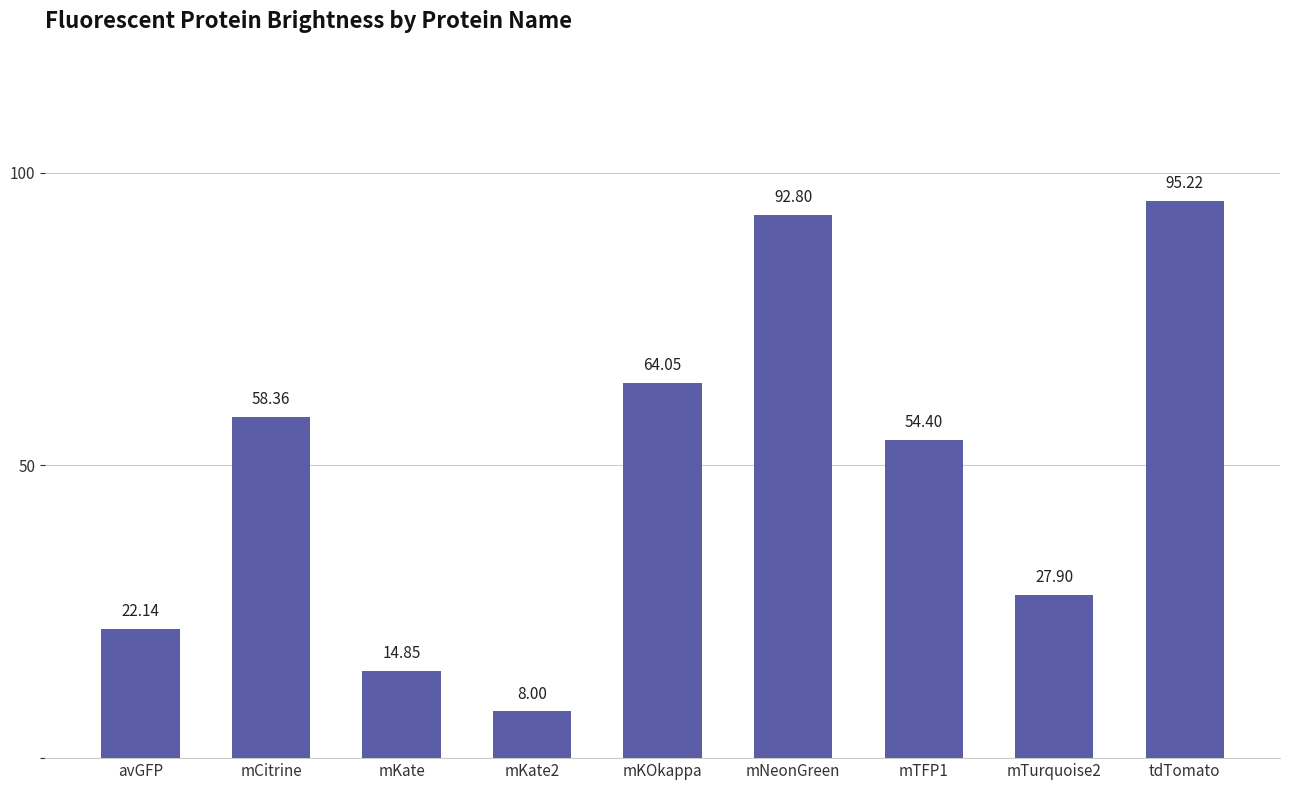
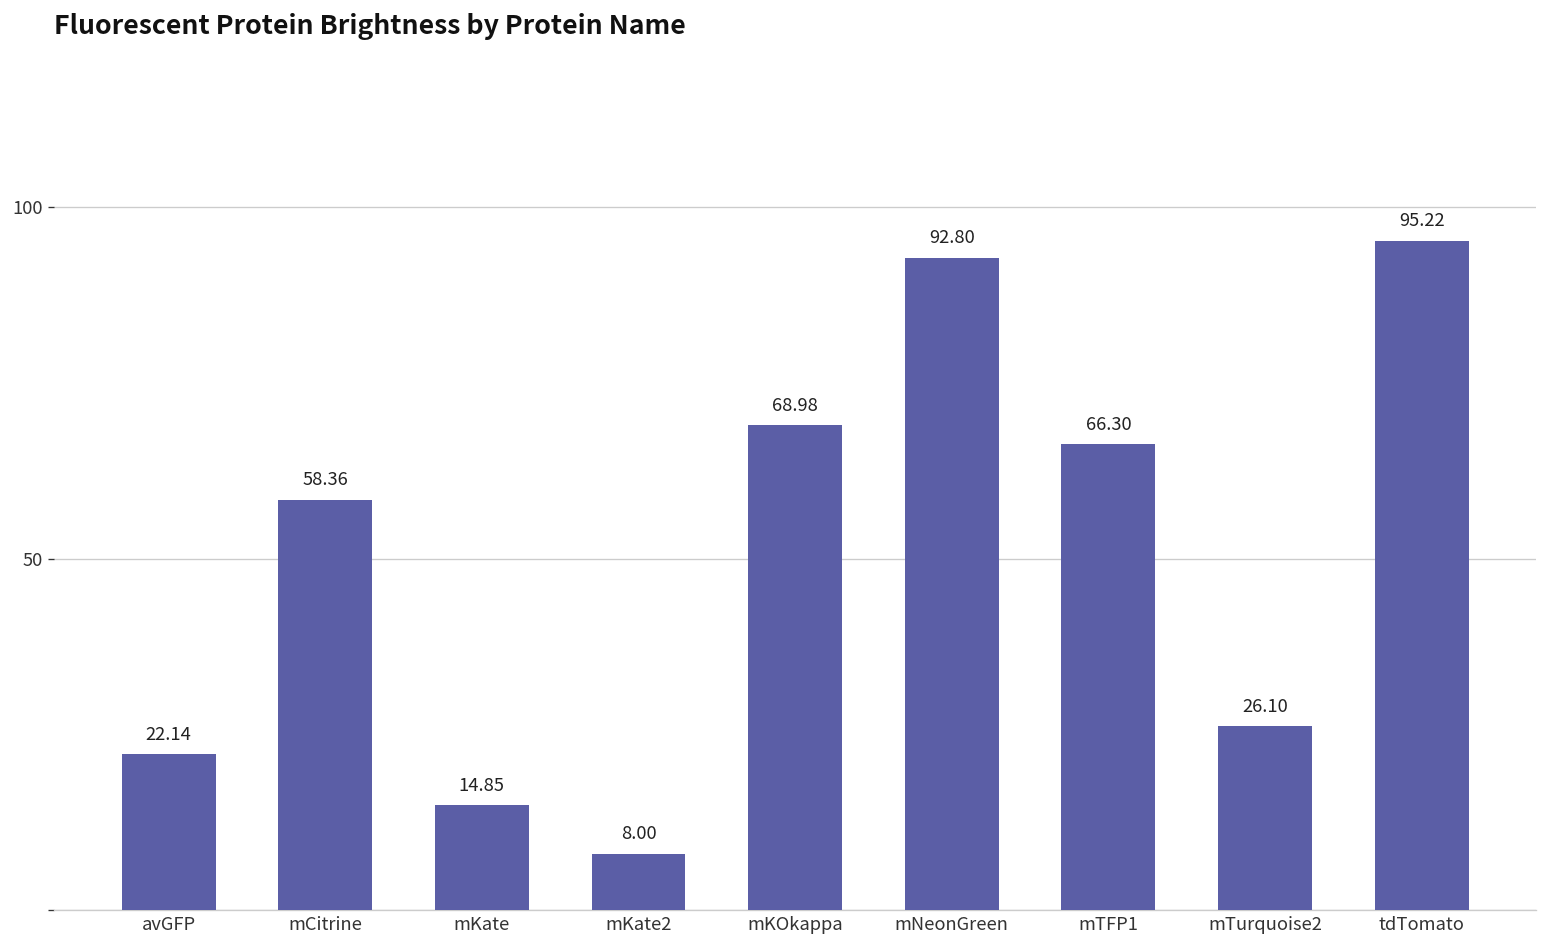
mKOkappa: 64.05 -> 68.98
mTFP1: 54.40 -> 66.30
mTurquoise2: 27.90 -> 26.10
